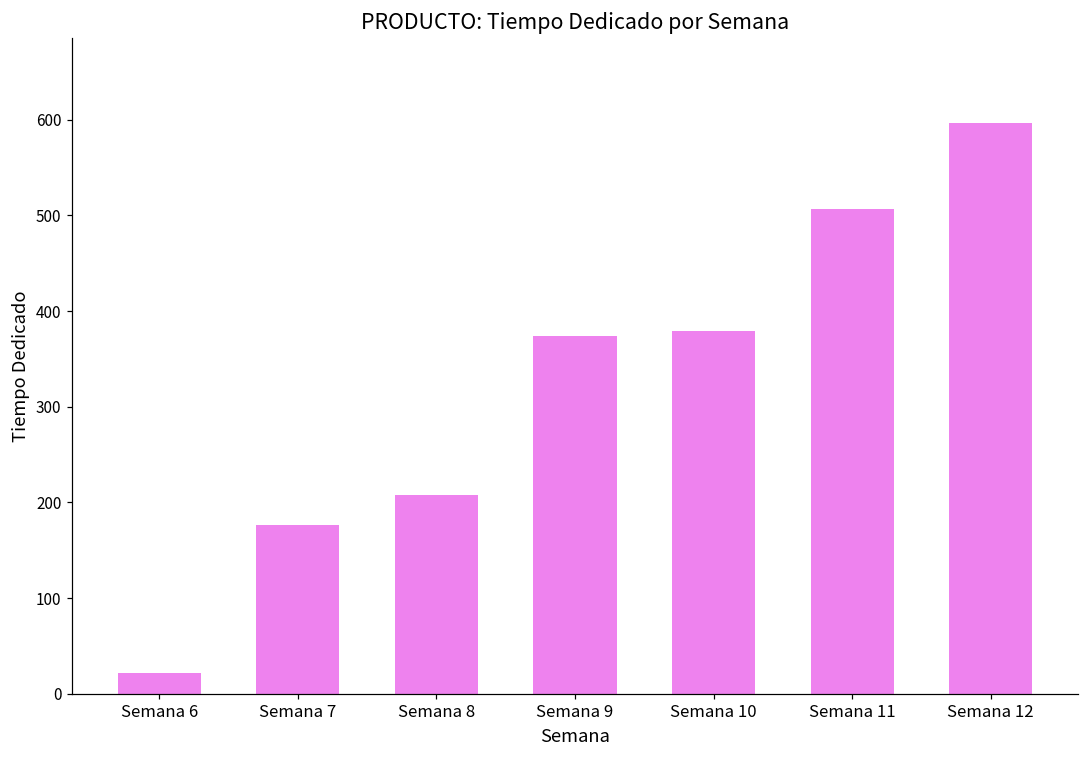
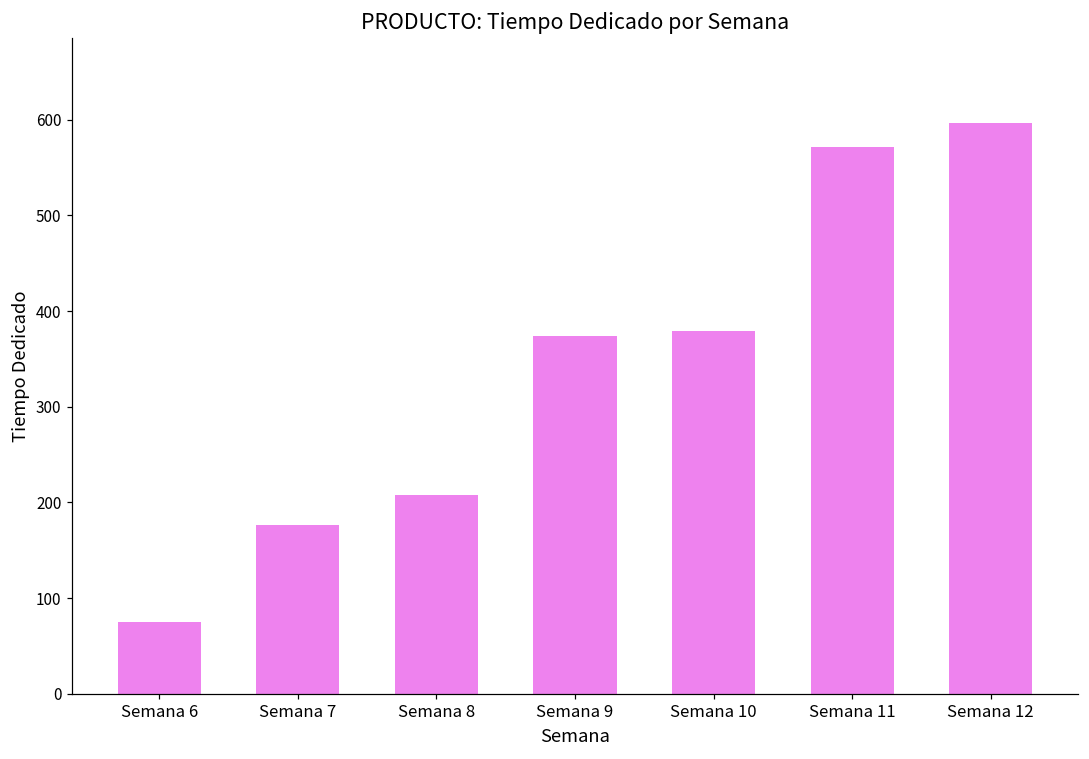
Semana 6: 20 -> 80
Semana 11: 510 -> 570
